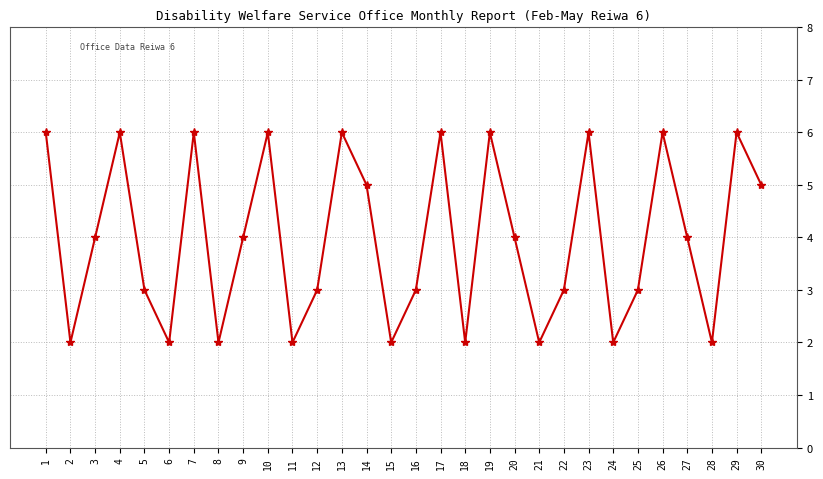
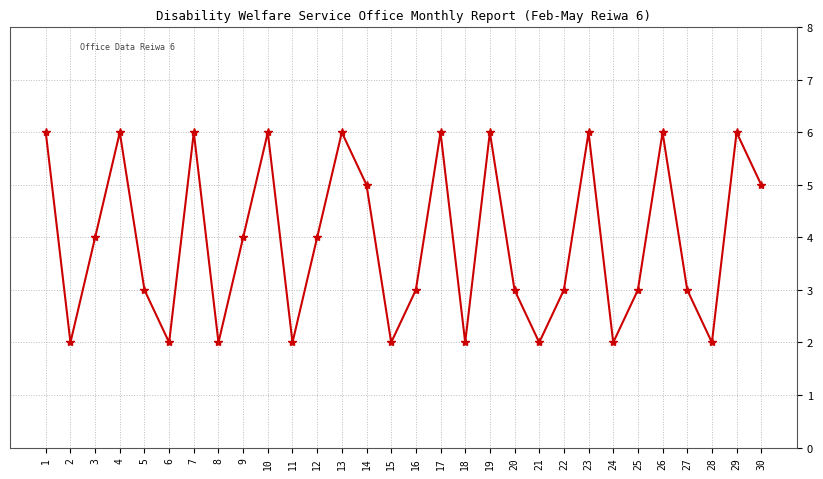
12: 3 -> 4
20: 4 -> 3
27: 4 -> 3
